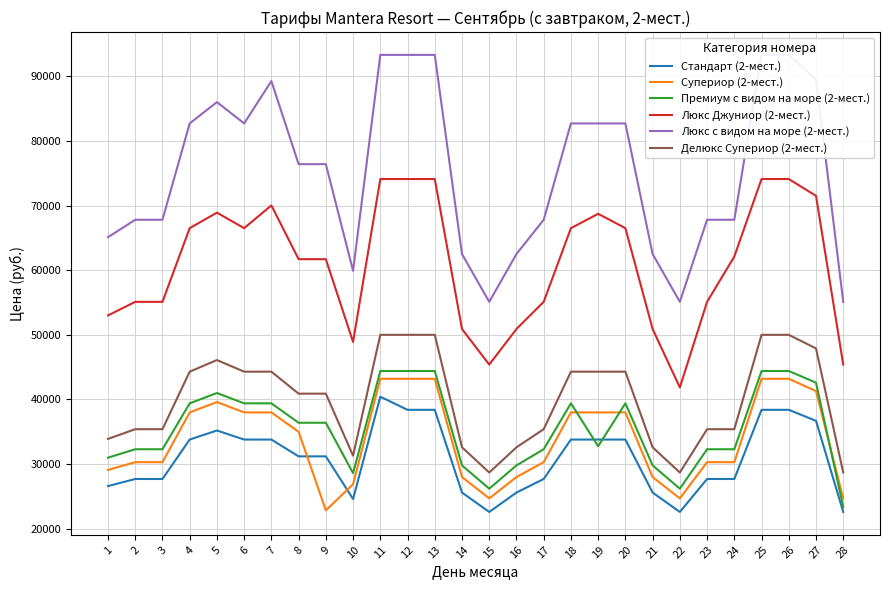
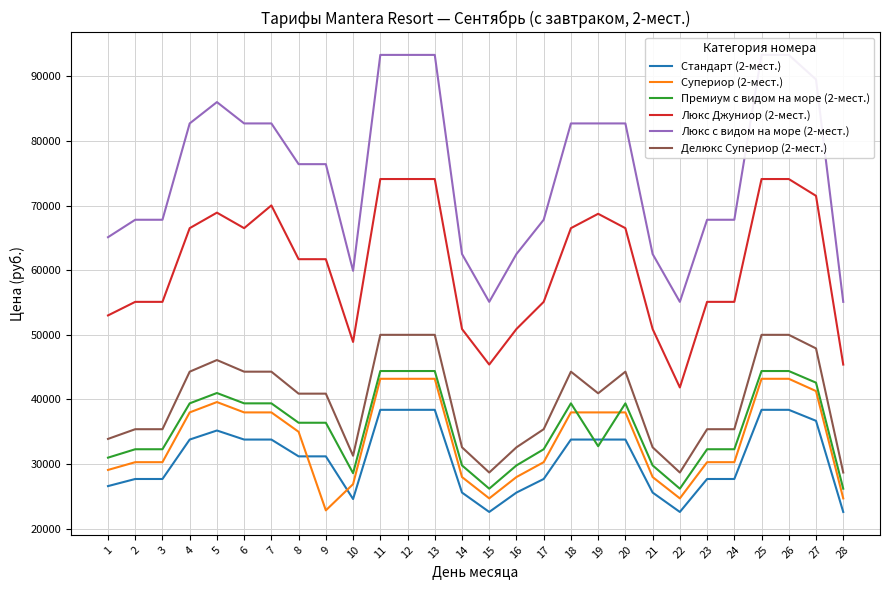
Люкс с видом на море (2-мест.), 7: 89000 -> 83000
Стандарт (2-мест.), 11: 40000 -> 38000
Делюкс Супериор (2-мест.), 19: 44000 -> 41000
Люкс Джуниор (2-мест.), 24: 62000 -> 55000
Премиум с видом на море (2-мест.), 28: 23000 -> 26000
